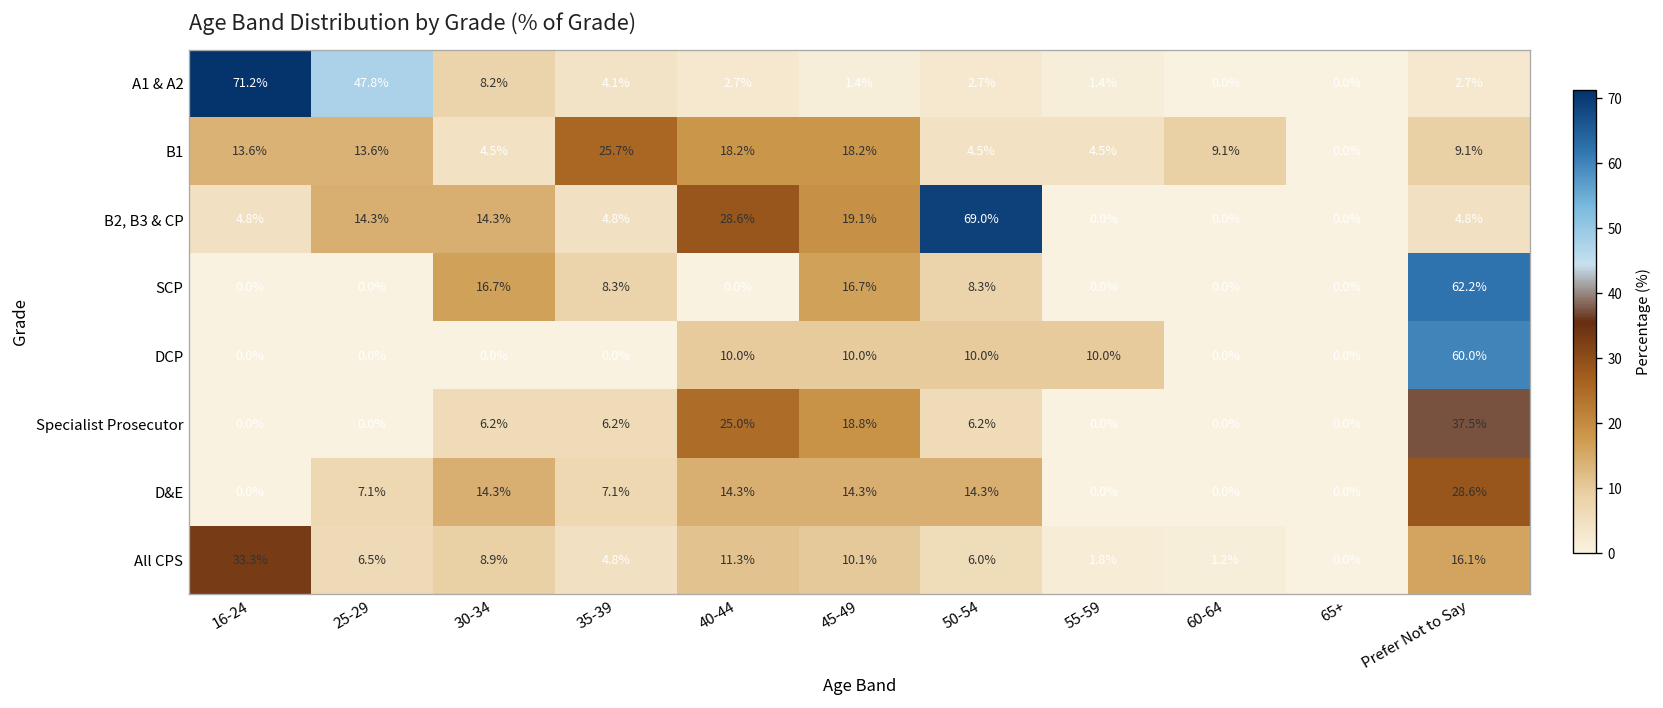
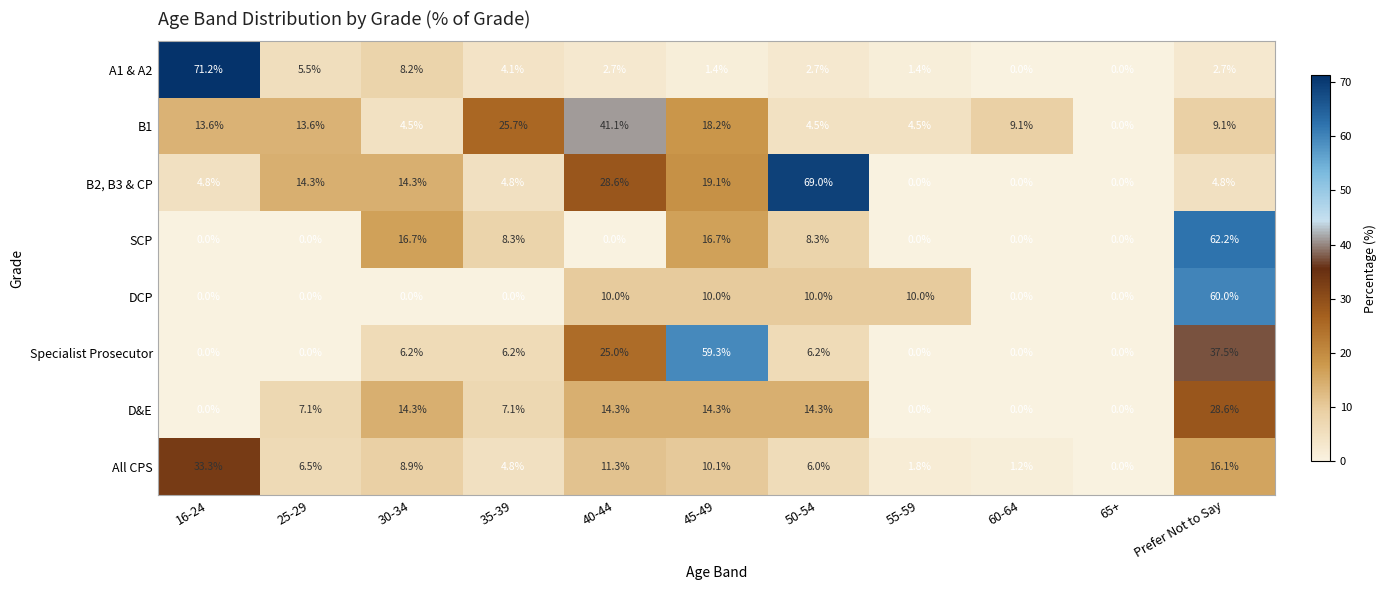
A1 & A2, 25-29: 47.8% -> 5.5%
B1, 40-44: 18.2% -> 41.1%
Specialist Prosecutor, 45-49: 18.8% -> 59.3%
